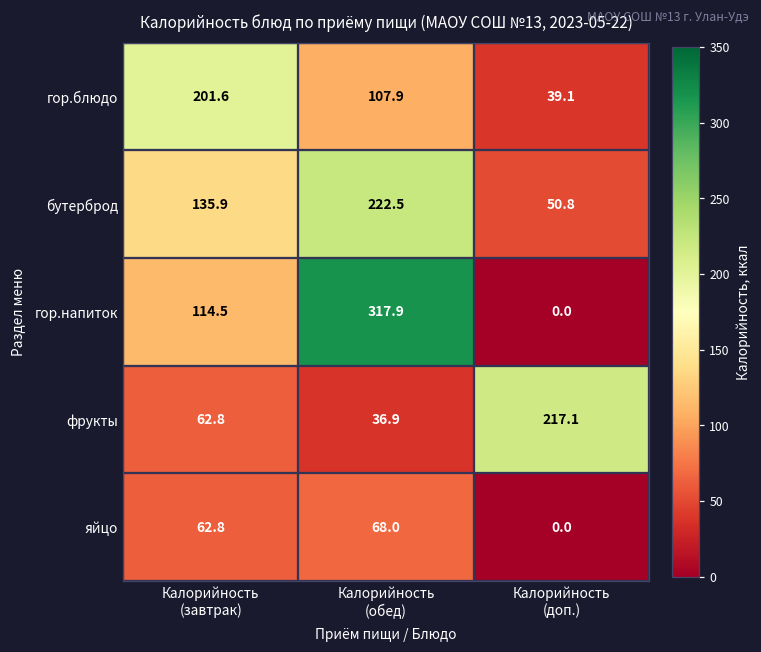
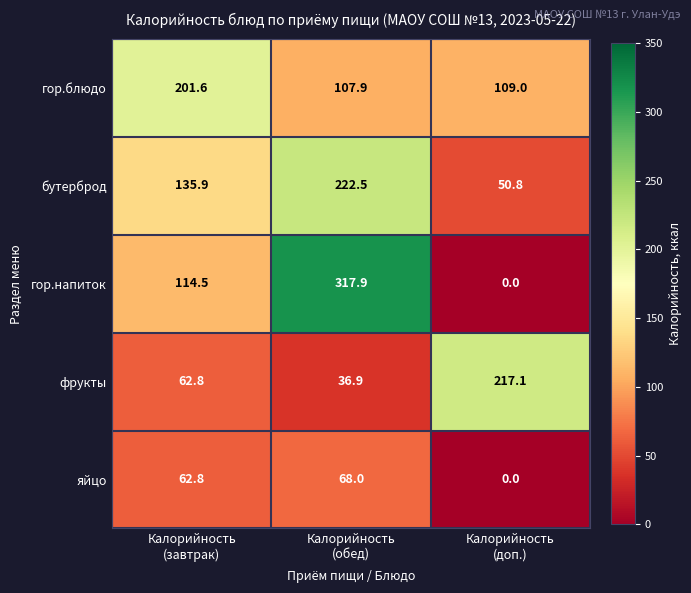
гор.блюдо, Калорийность (доп.): 39.1 -> 109.0
